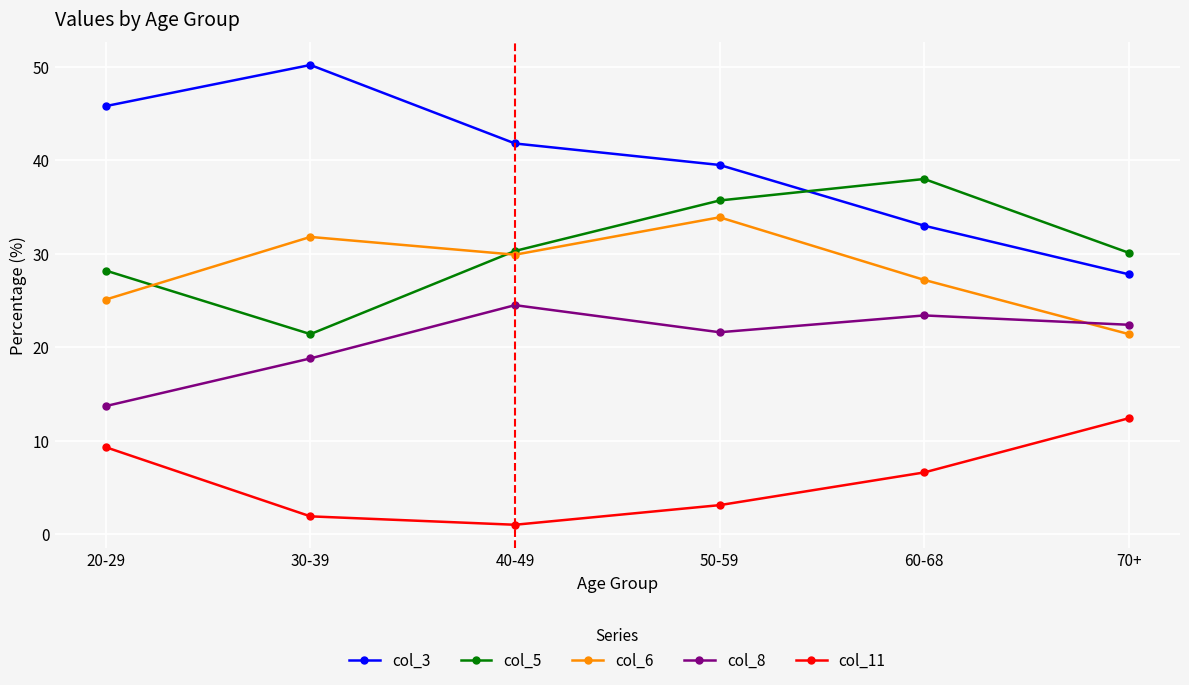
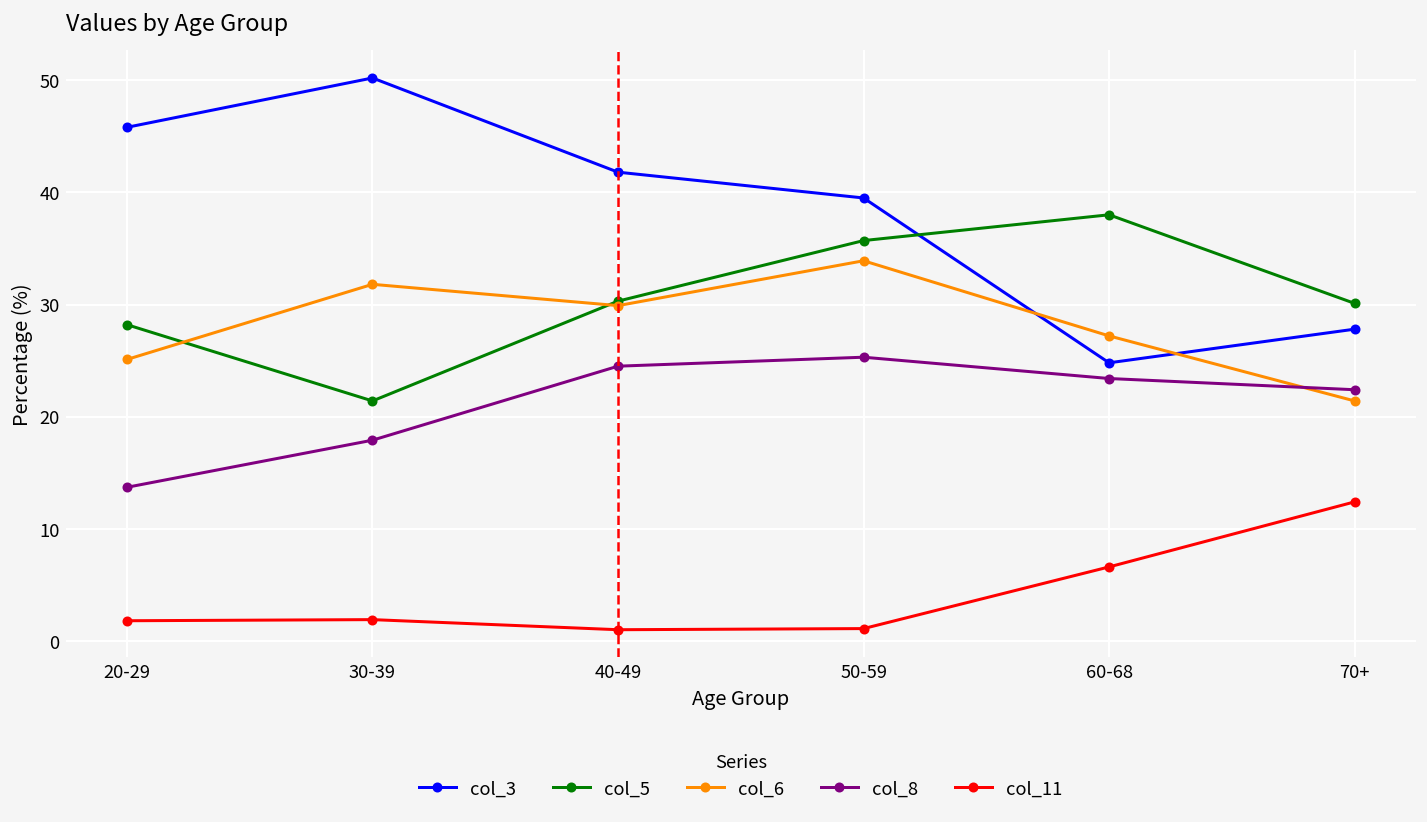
col_11, 20-29: 9 -> 2
col_8, 30-39: 19 -> 18
col_8, 50-59: 22 -> 25
col_11, 50-59: 3 -> 1
col_3, 60-68: 33 -> 25
